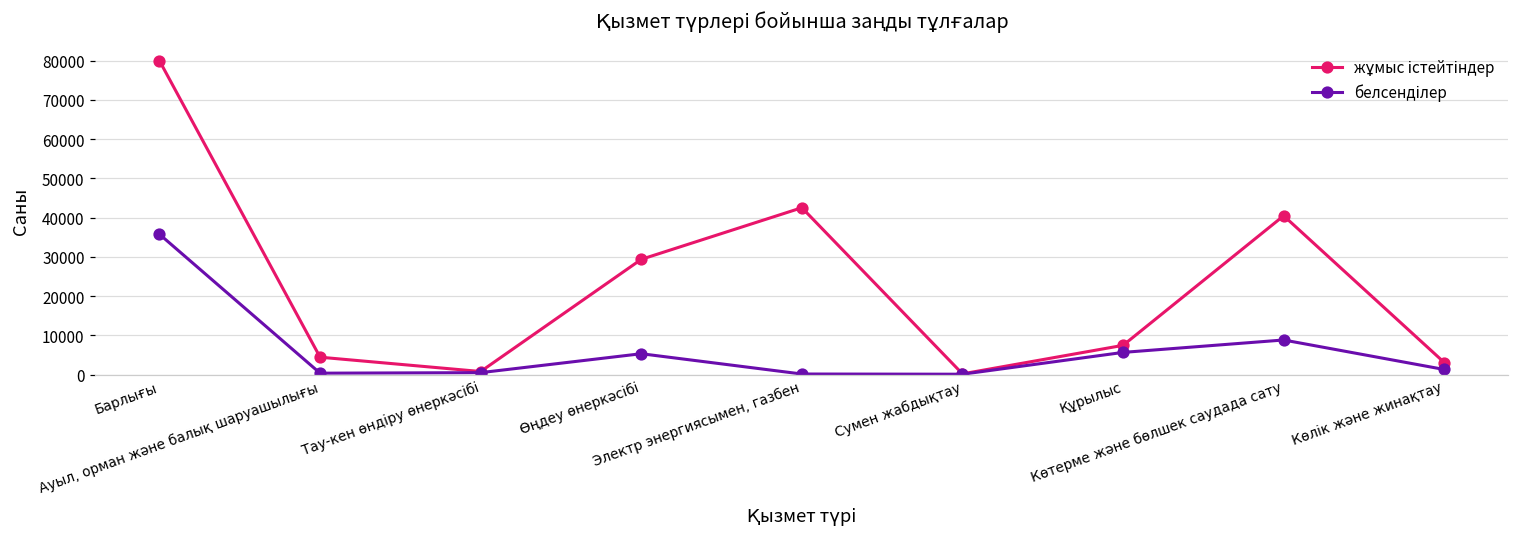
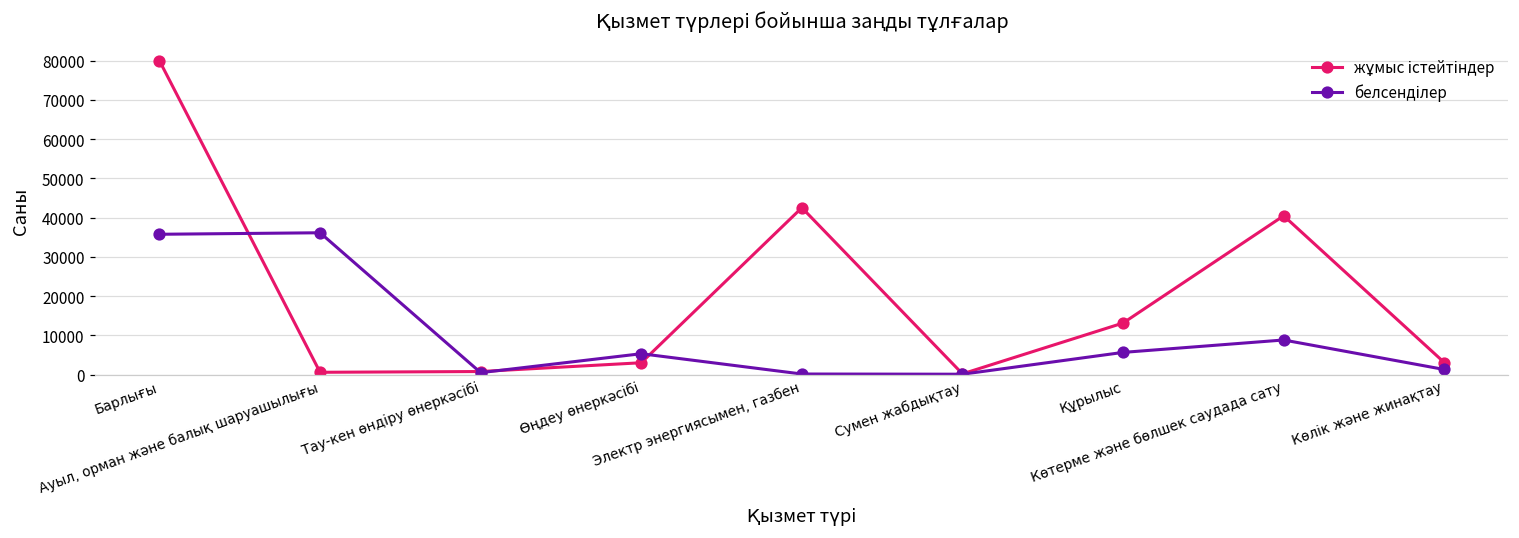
жұмыс істейтіндер, Ауыл, орман және балық шаруашылығы: 4000 -> 1000
белсенділер, Ауыл, орман және балық шаруашылығы: 0 -> 36000
жұмыс істейтіндер, Өңдеу өнеркәсібі: 29000 -> 3000
жұмыс істейтіндер, Құрылыс: 7000 -> 13000
